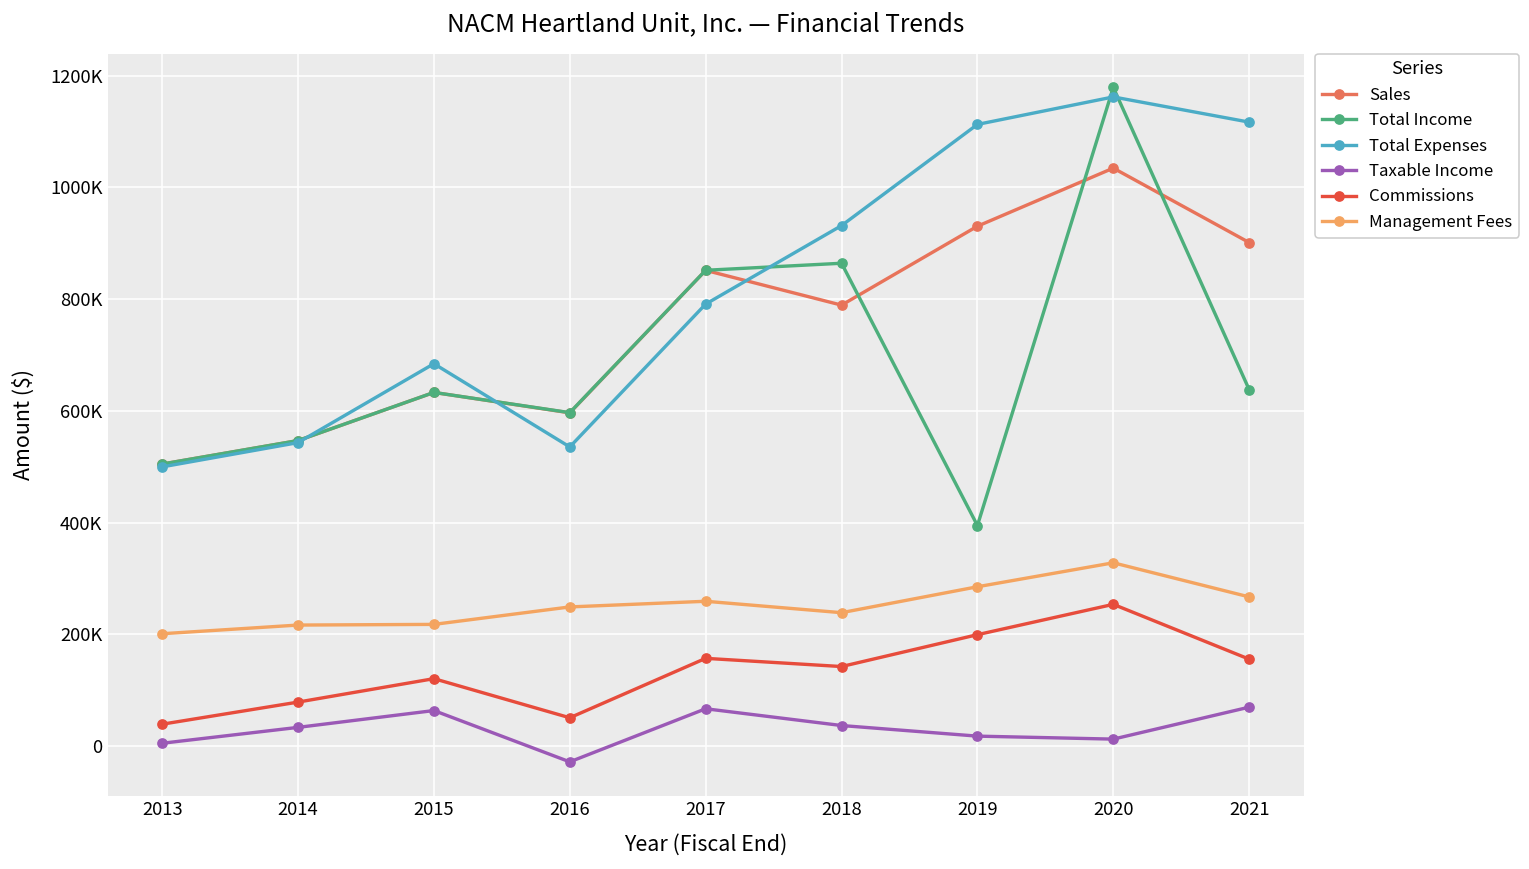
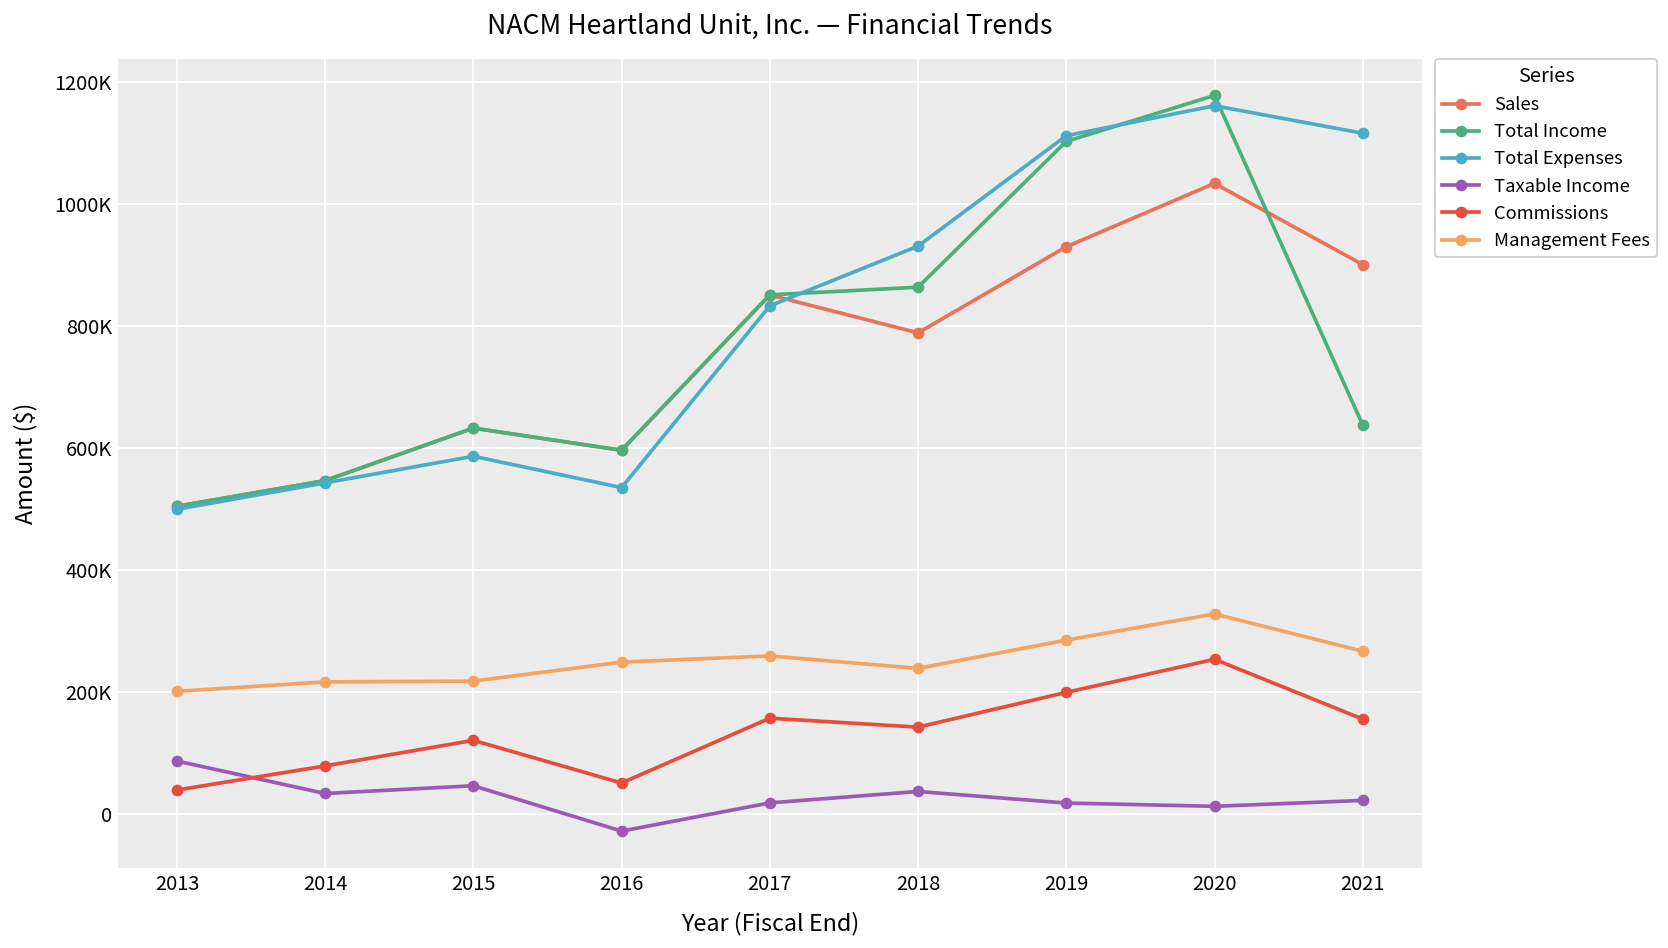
Taxable Income, 2013: 10000 -> 90000
Total Expenses, 2015: 680000 -> 590000
Taxable Income, 2015: 60000 -> 50000
Total Expenses, 2017: 790000 -> 830000
Taxable Income, 2017: 70000 -> 20000
Total Income, 2019: 390000 -> 1100000
Taxable Income, 2021: 70000 -> 20000
